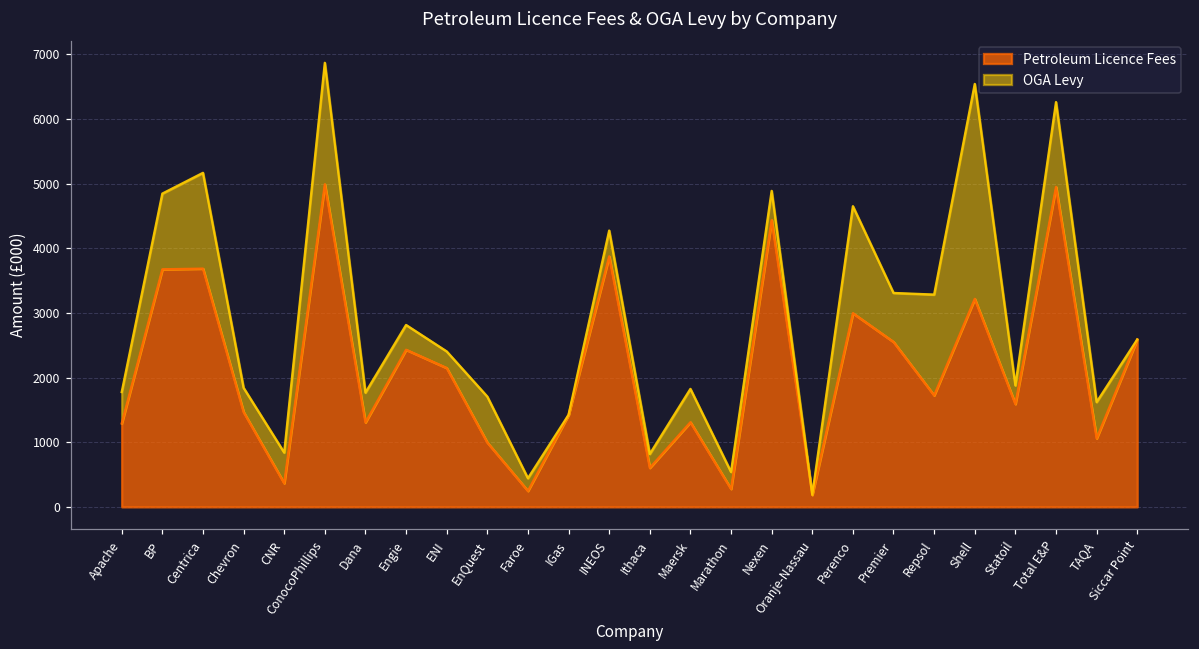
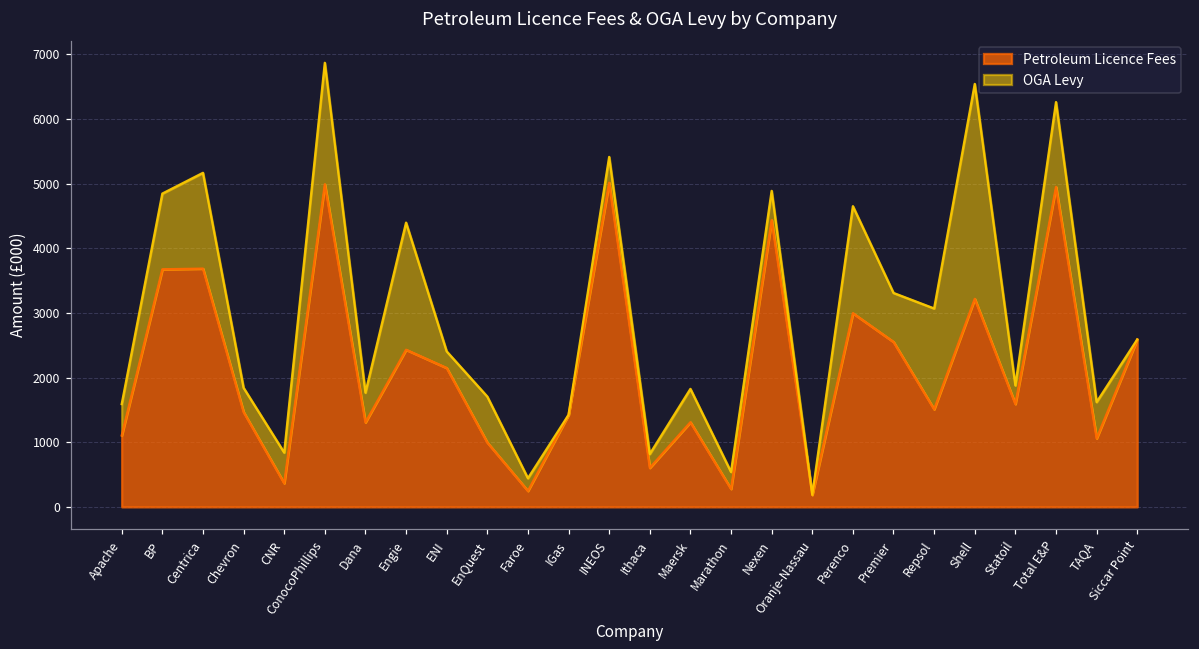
Petroleum Licence Fees, Apache: 1300 -> 1100
OGA Levy, Engie: 400 -> 2000
Petroleum Licence Fees, INEOS: 3900 -> 5000
Petroleum Licence Fees, Repsol: 1700 -> 1500
